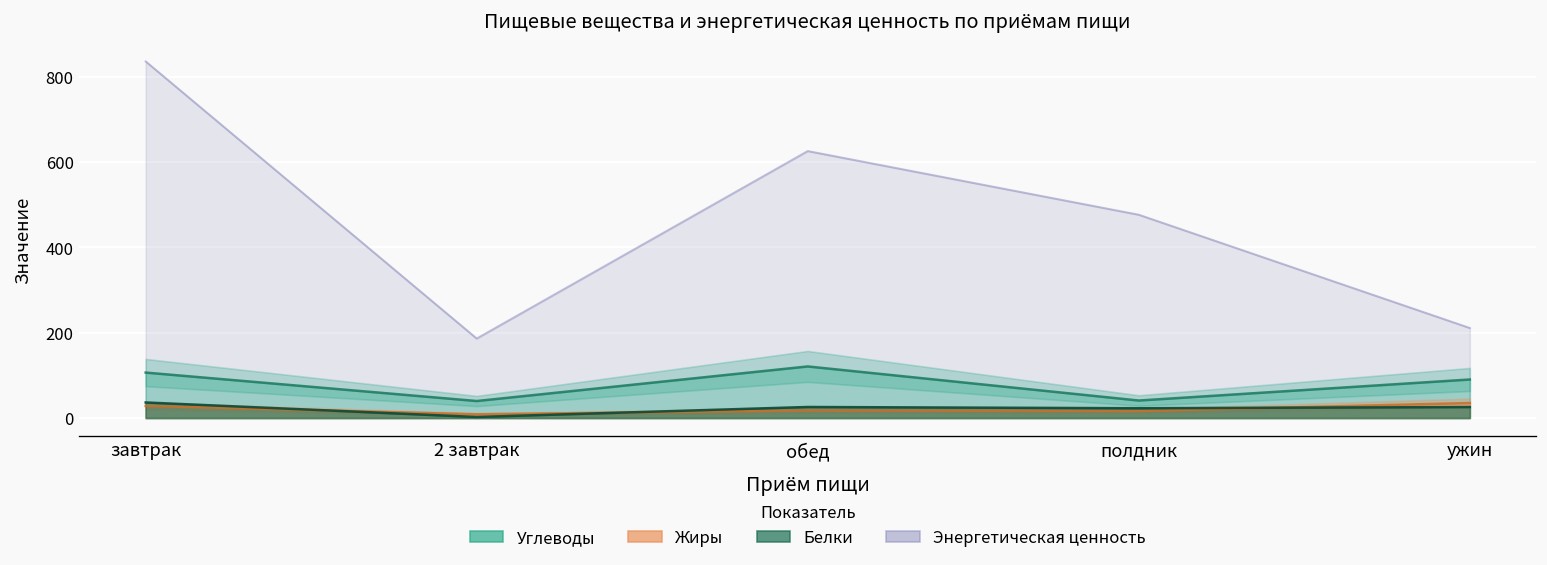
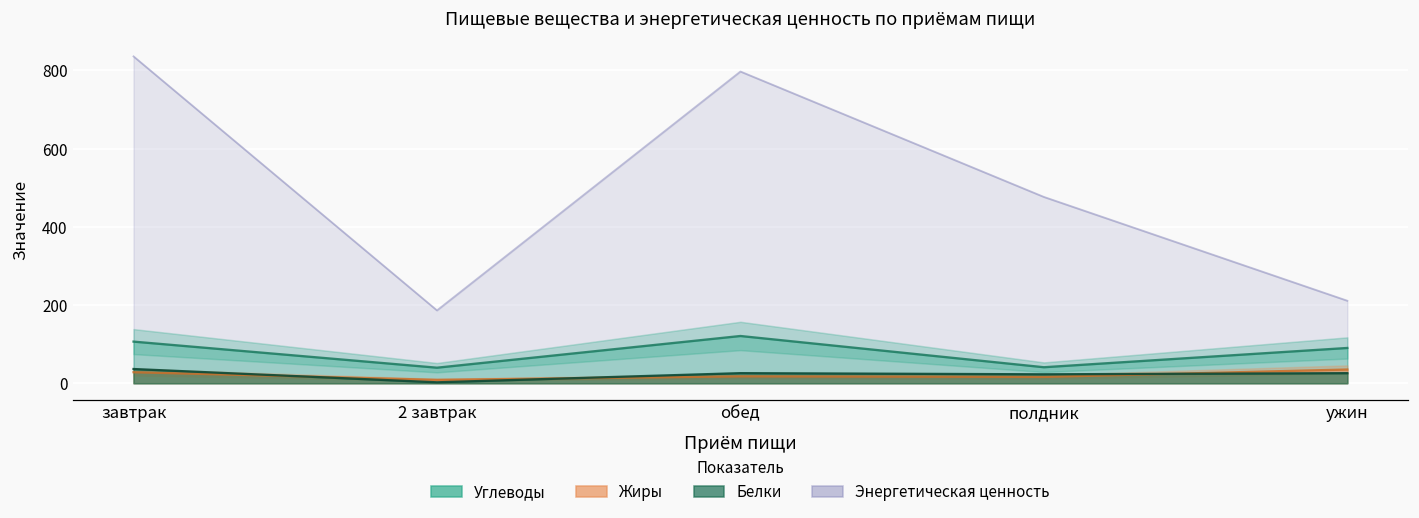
Энергетическая ценность, обед: 630 -> 800
